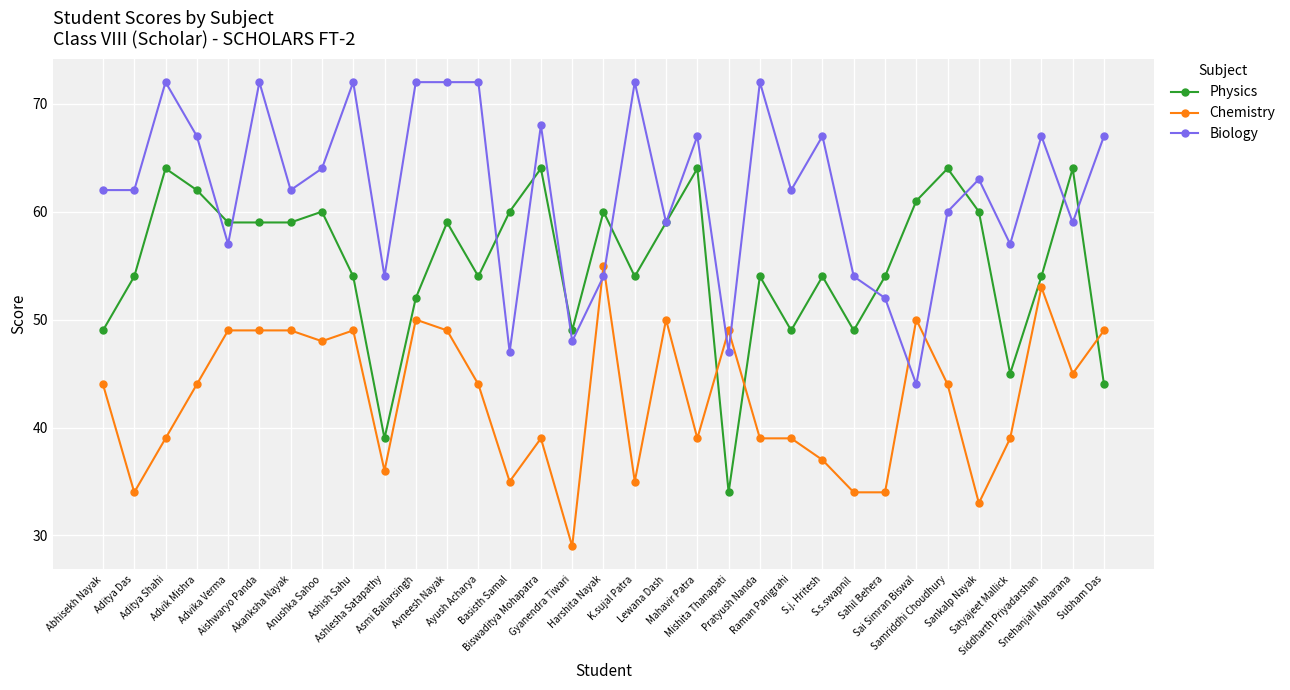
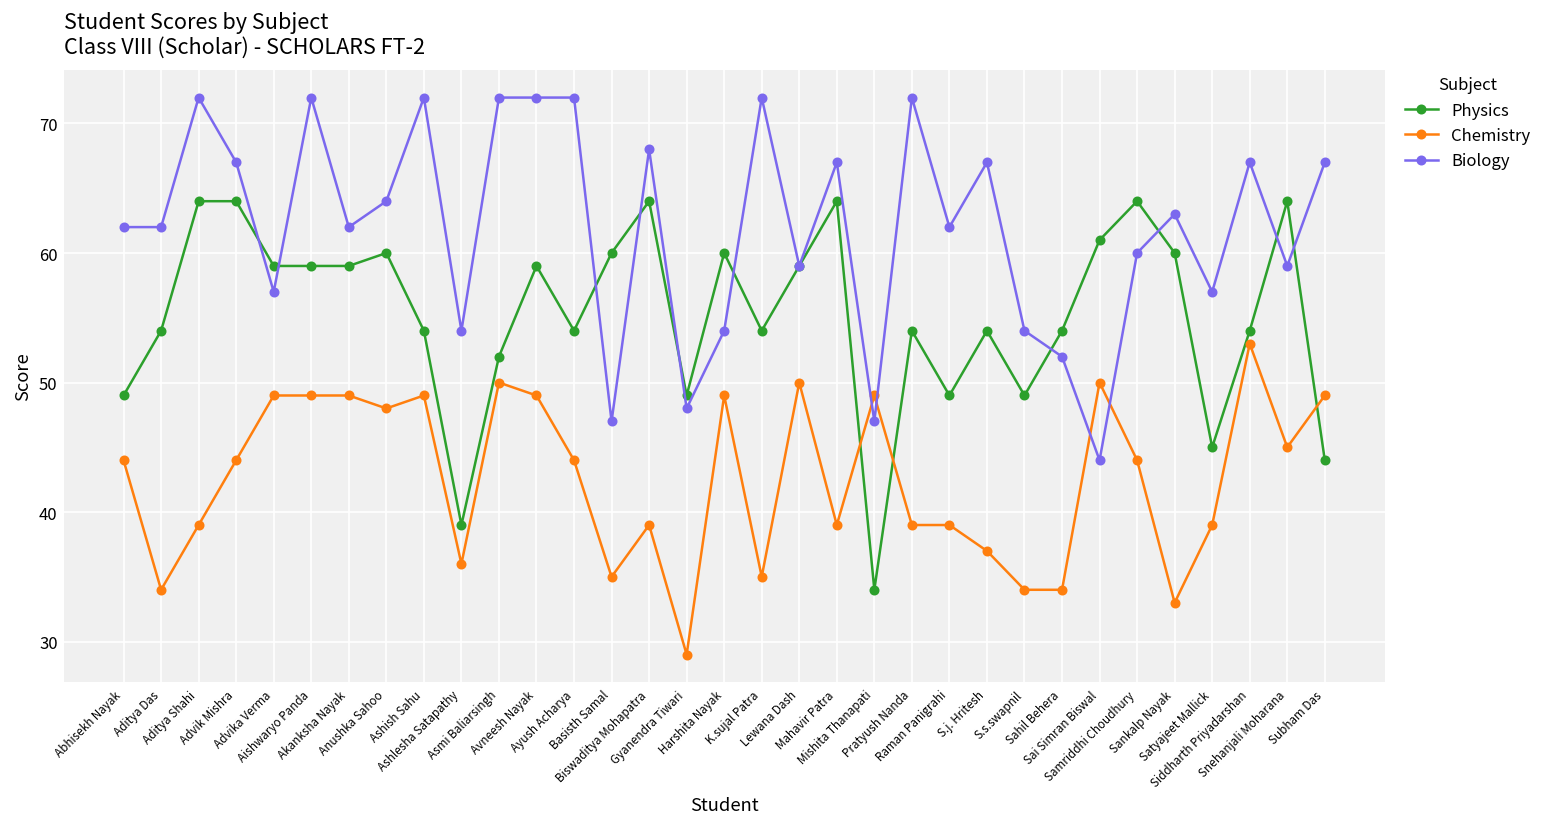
Physics, Advik Mishra: 62 -> 64
Chemistry, Harshita Nayak: 55 -> 49
